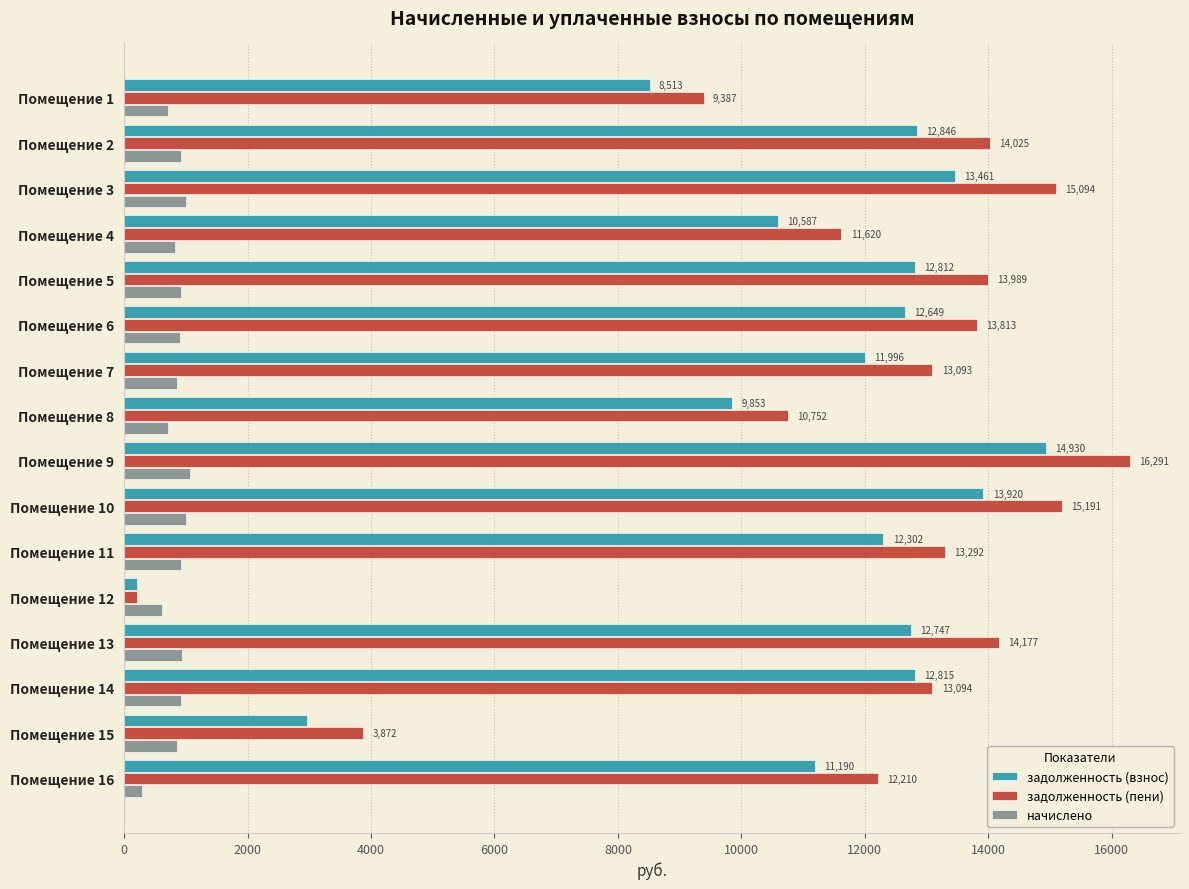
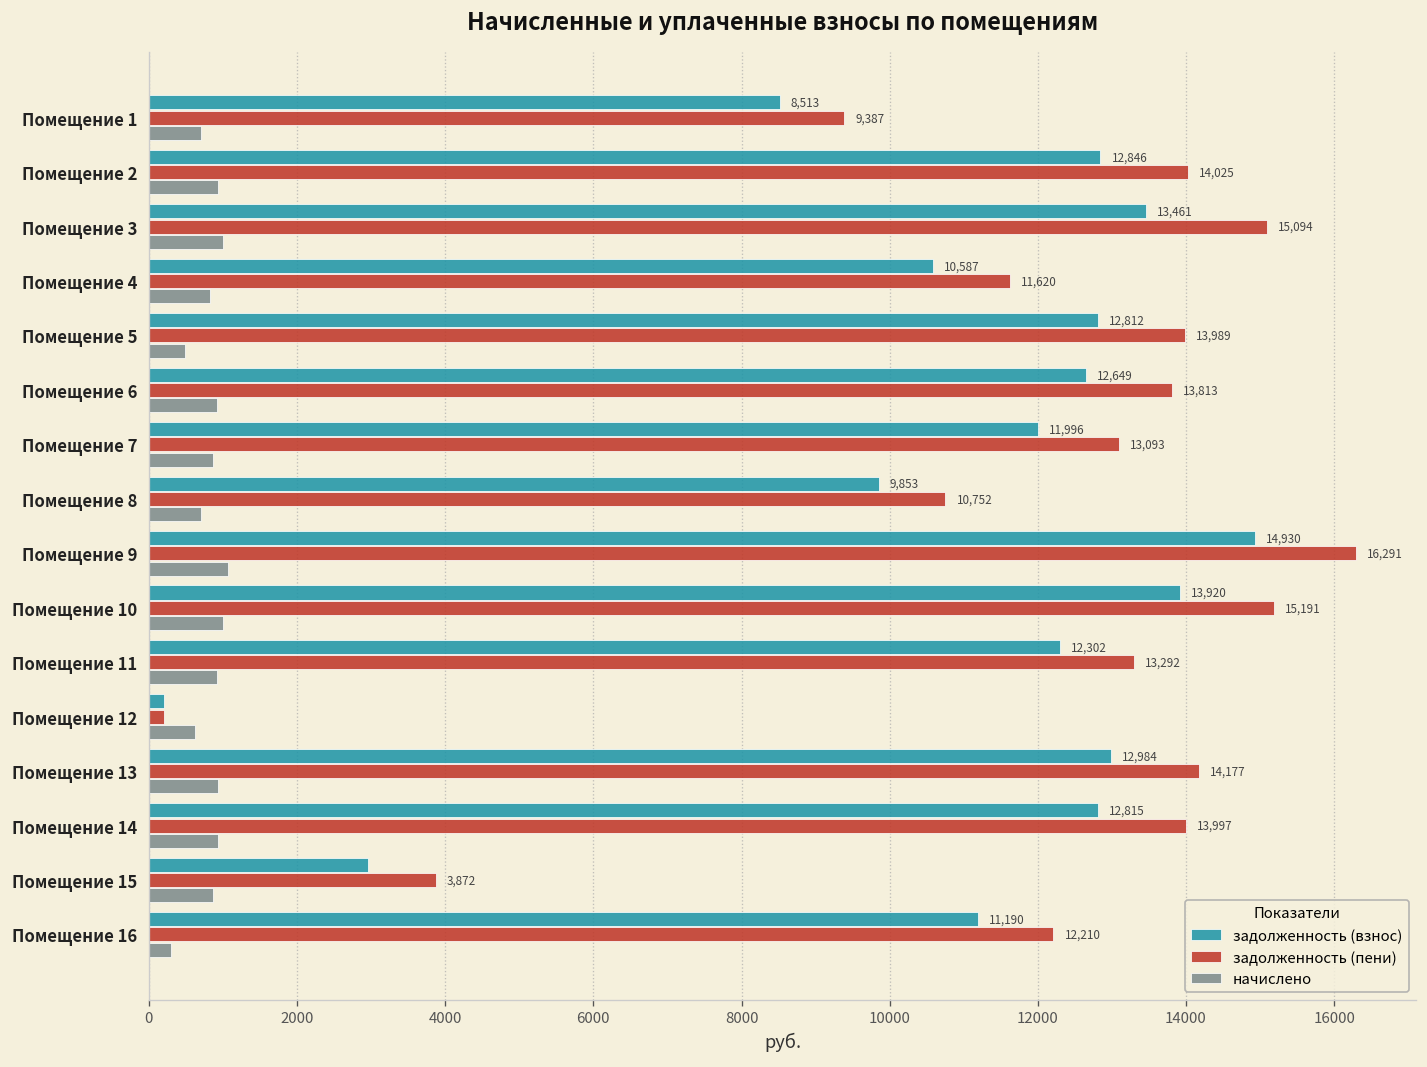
начислено, Помещение 5: 900 -> 500
задолженность (взнос), Помещение 13: 12,747 -> 12,984
задолженность (пени), Помещение 14: 13,094 -> 13,997
